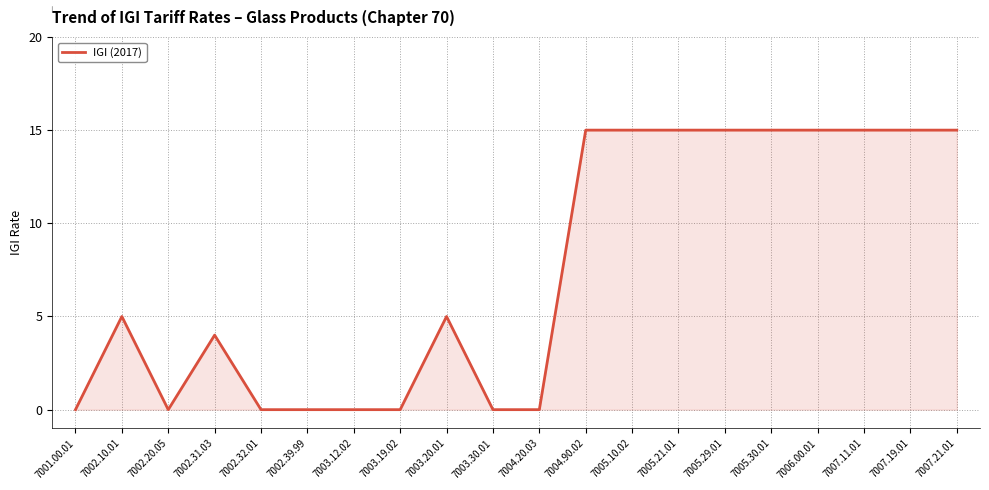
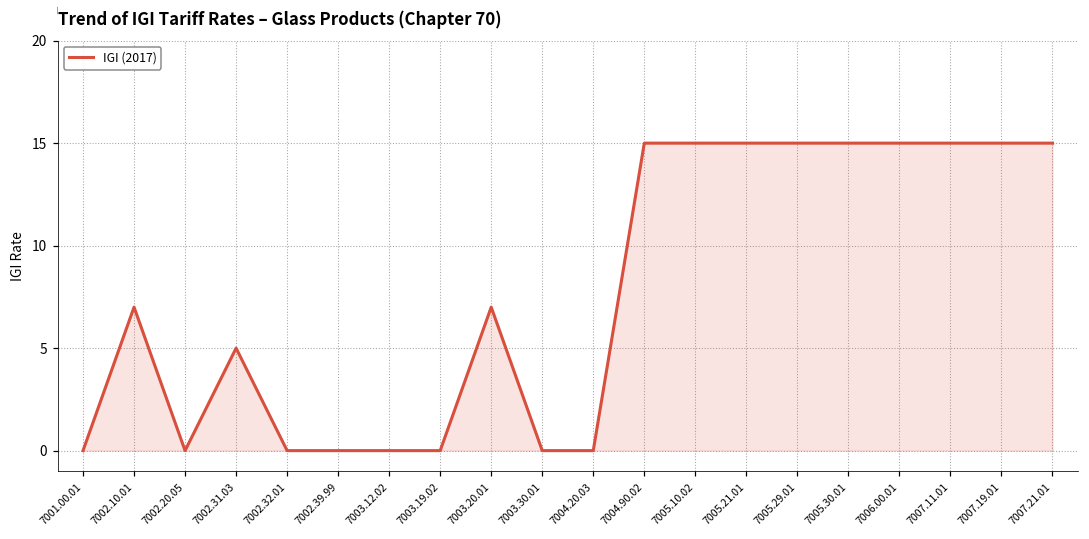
7002.10.01: 5 -> 7
7002.31.03: 4 -> 5
7003.20.01: 5 -> 7
